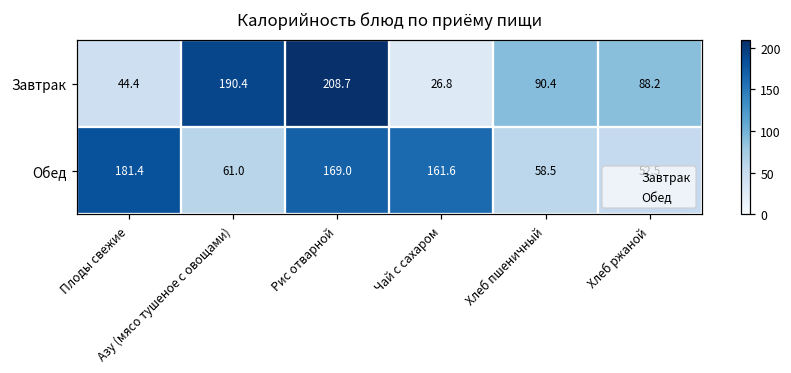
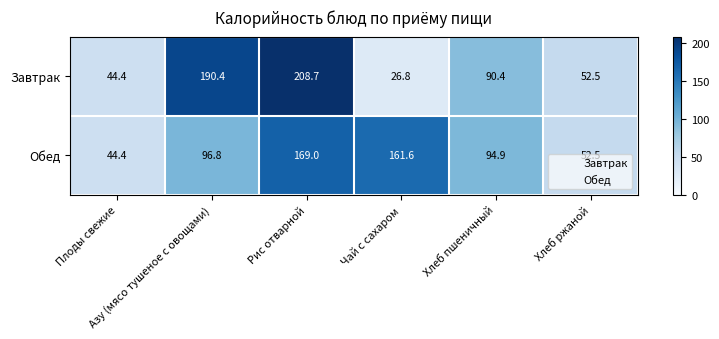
Завтрак, Хлеб ржаной: 88.2 -> 52.5
Обед, Плоды свежие: 181.4 -> 44.4
Обед, Азу (мясо тушеное с овощами): 61.0 -> 96.8
Обед, Хлеб пшеничный: 58.5 -> 94.9
